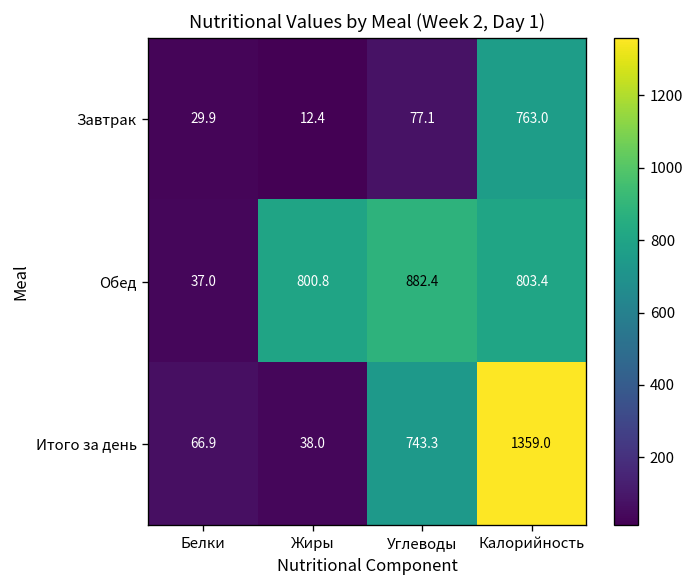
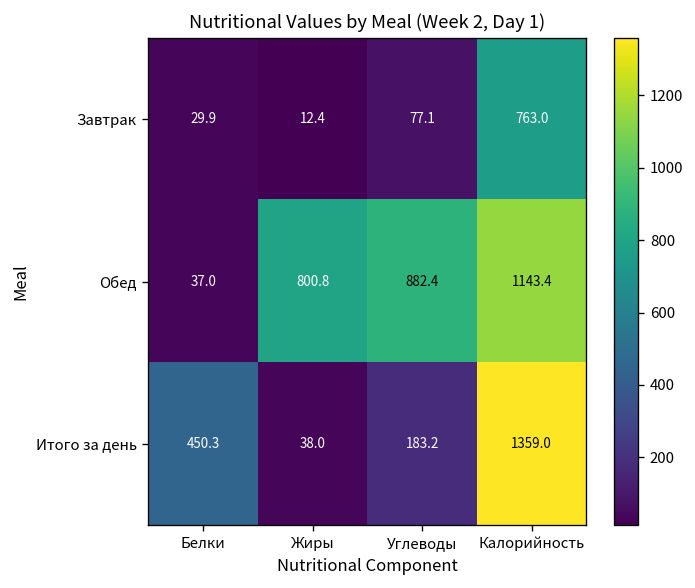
Обед, Калорийность: 803.4 -> 1143.4
Итого за день, Белки: 66.9 -> 450.3
Итого за день, Углеводы: 743.3 -> 183.2
